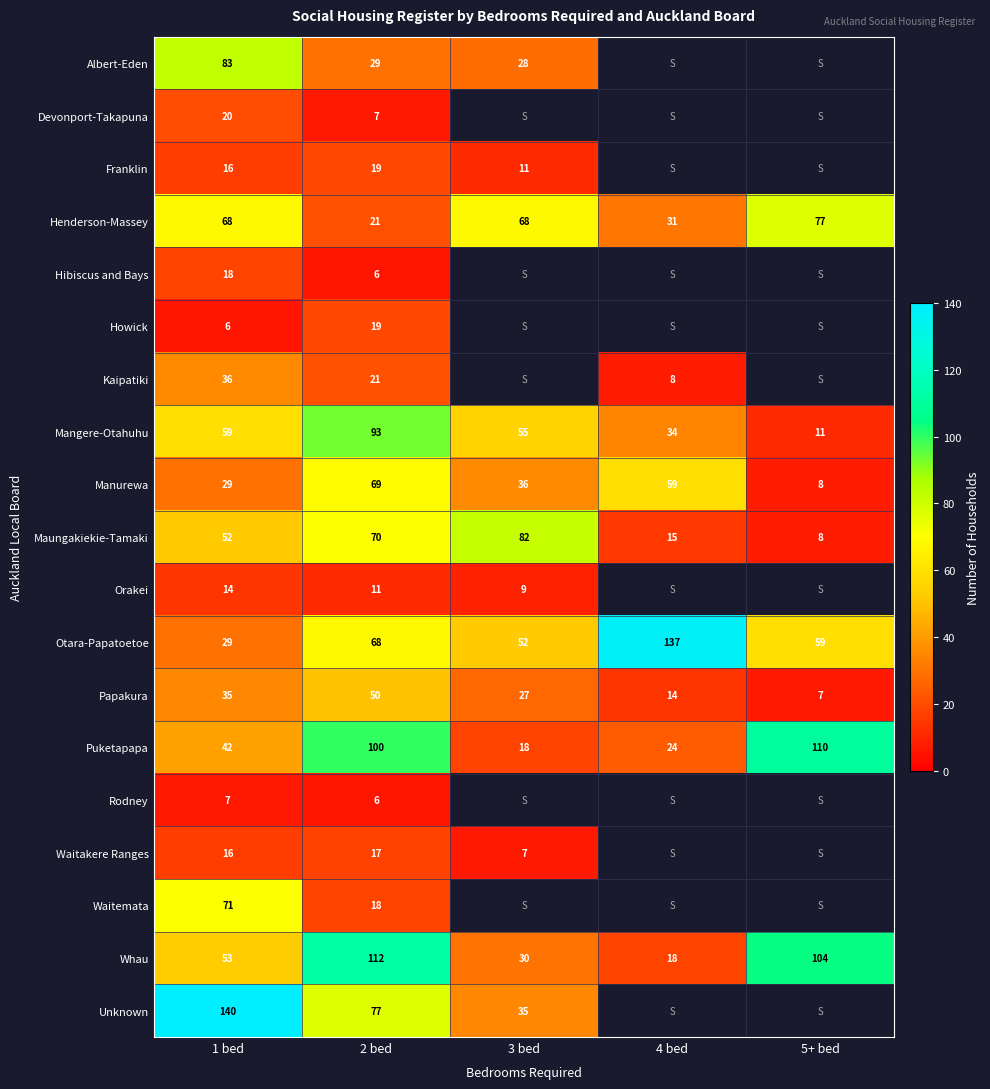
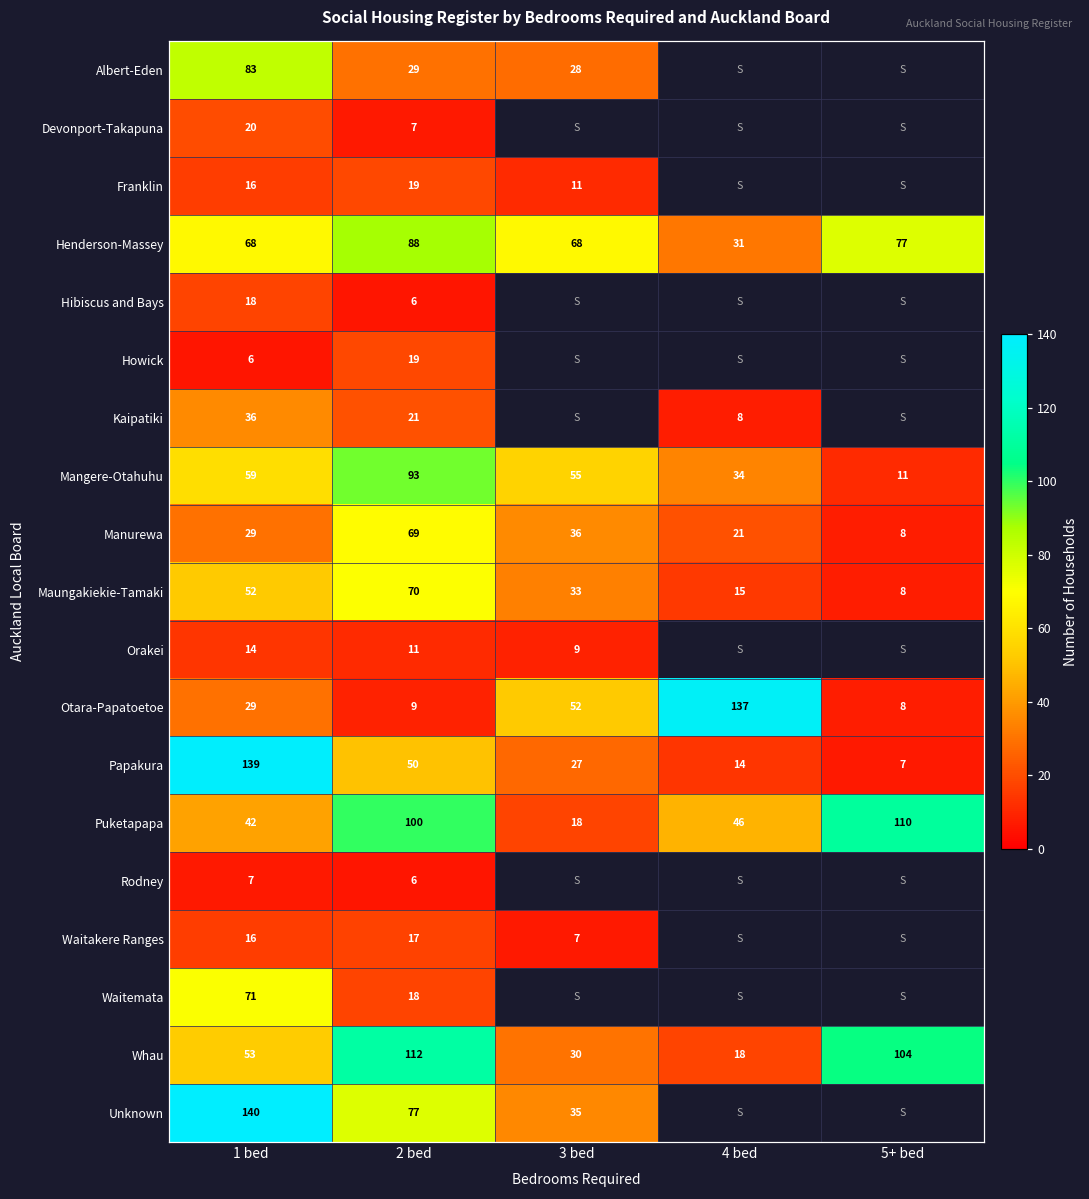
Henderson-Massey, 2 bed: 21 -> 88
Manurewa, 4 bed: 59 -> 21
Maungakiekie-Tamaki, 3 bed: 82 -> 33
Otara-Papatoetoe, 2 bed: 68 -> 9
Otara-Papatoetoe, 5+ bed: 59 -> 8
Papakura, 1 bed: 35 -> 139
Puketapapa, 4 bed: 24 -> 46
